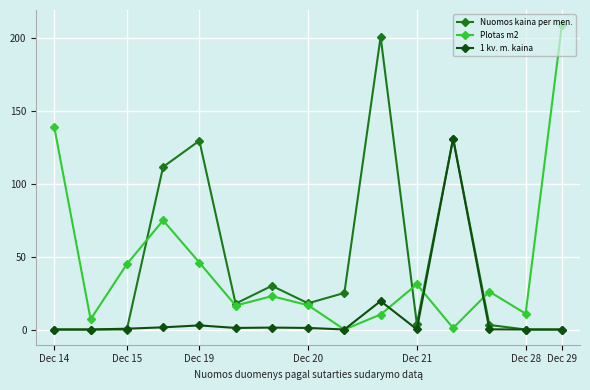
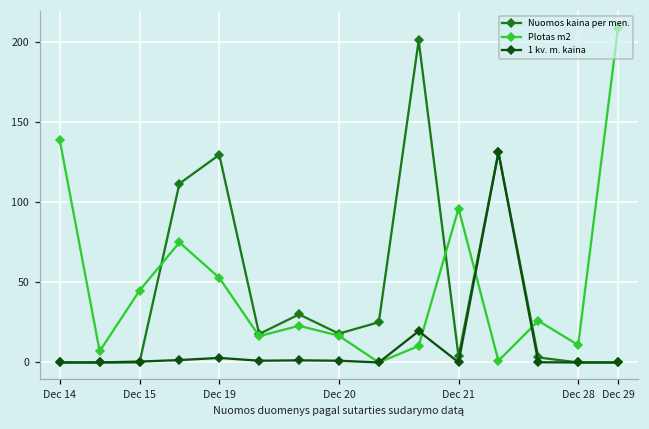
Plotas m2, Dec 19: 46 -> 53
Plotas m2, Dec 21: 31 -> 96
